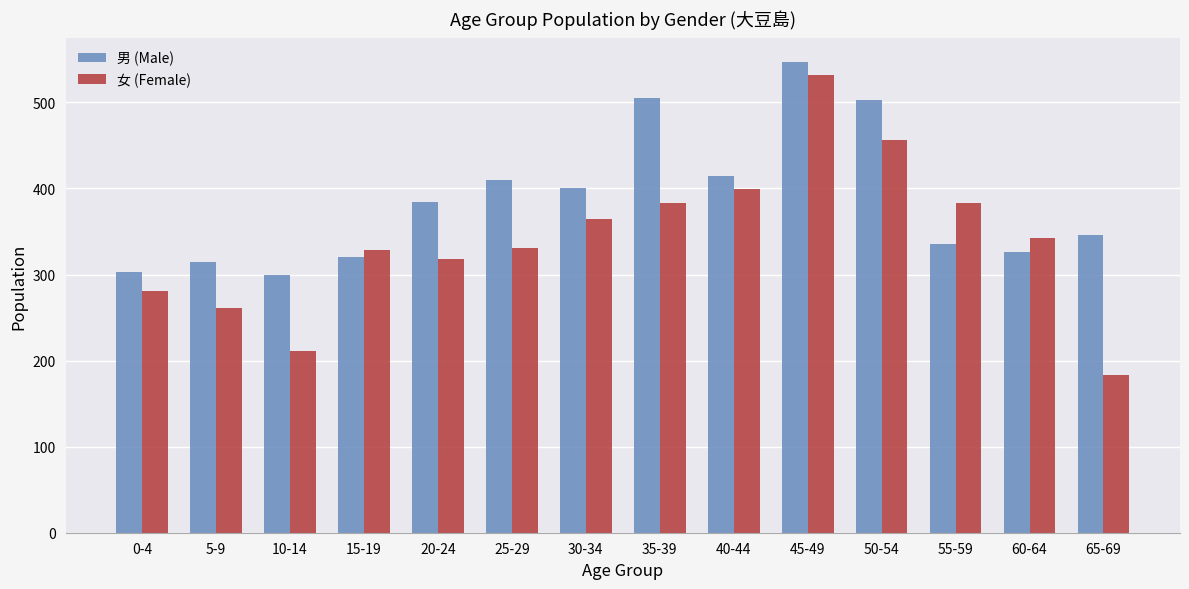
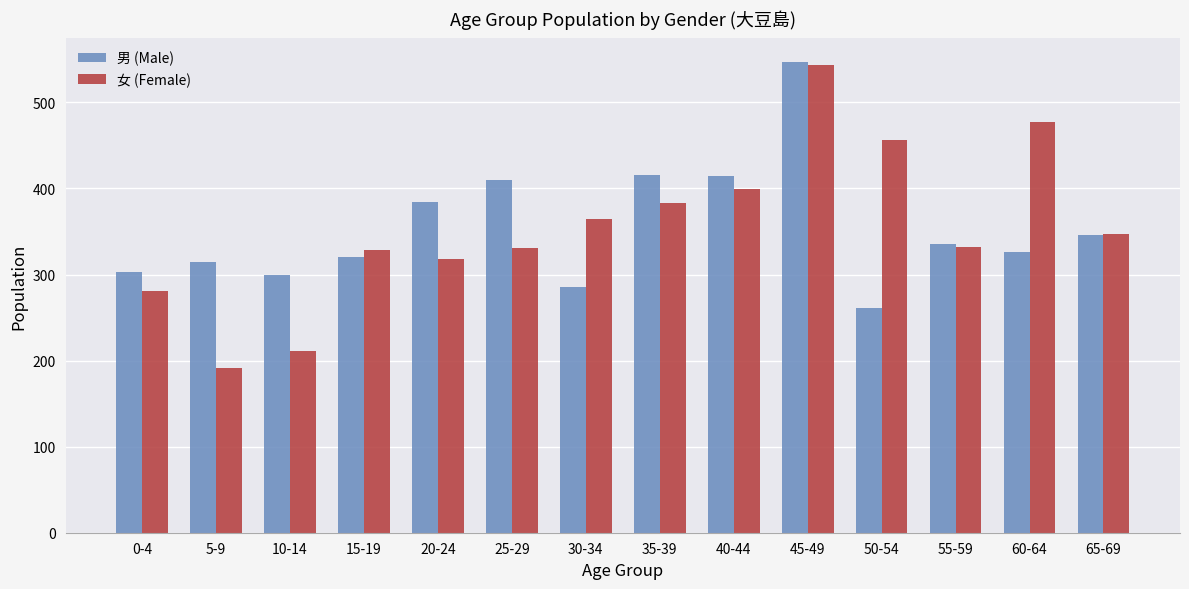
女 (Female), 5-9: 260 -> 190
男 (Male), 30-34: 400 -> 290
男 (Male), 35-39: 510 -> 420
女 (Female), 45-49: 530 -> 540
男 (Male), 50-54: 500 -> 260
女 (Female), 55-59: 380 -> 330
女 (Female), 60-64: 340 -> 480
女 (Female), 65-69: 180 -> 350
